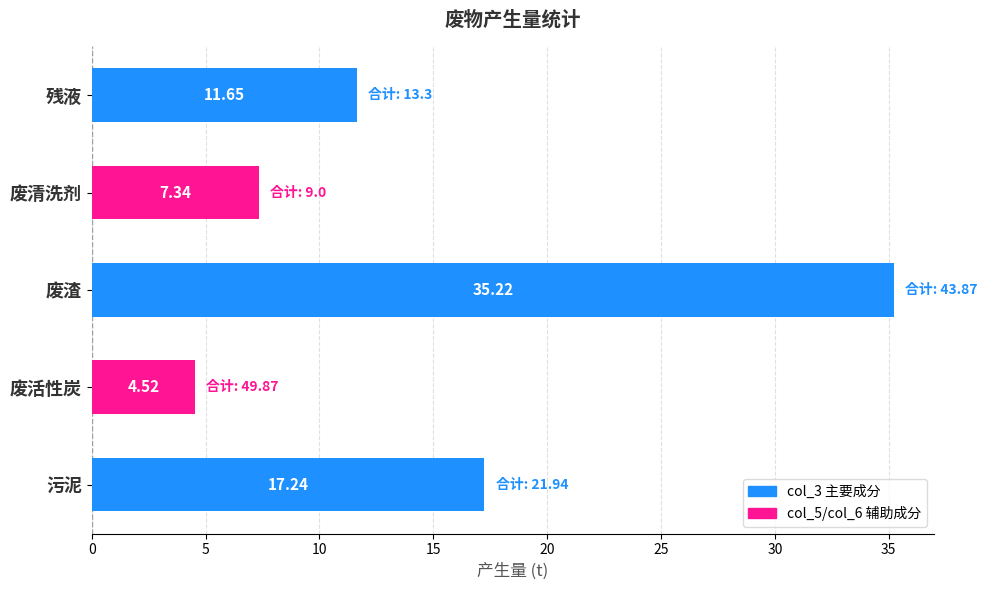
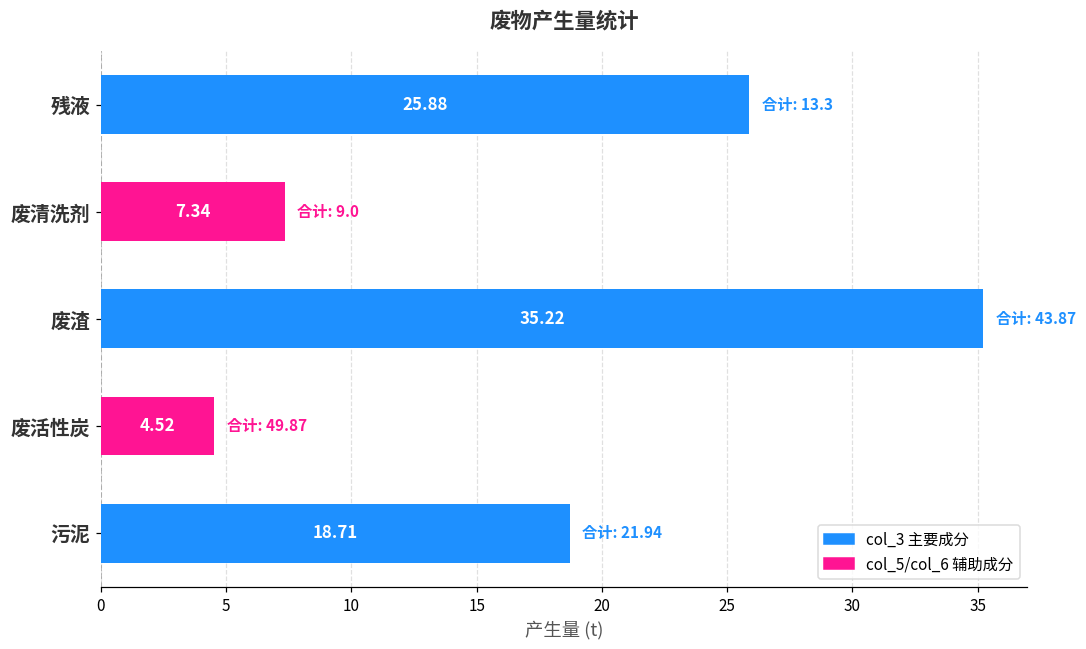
残液: 11.65 -> 25.88
污泥: 17.24 -> 18.71
